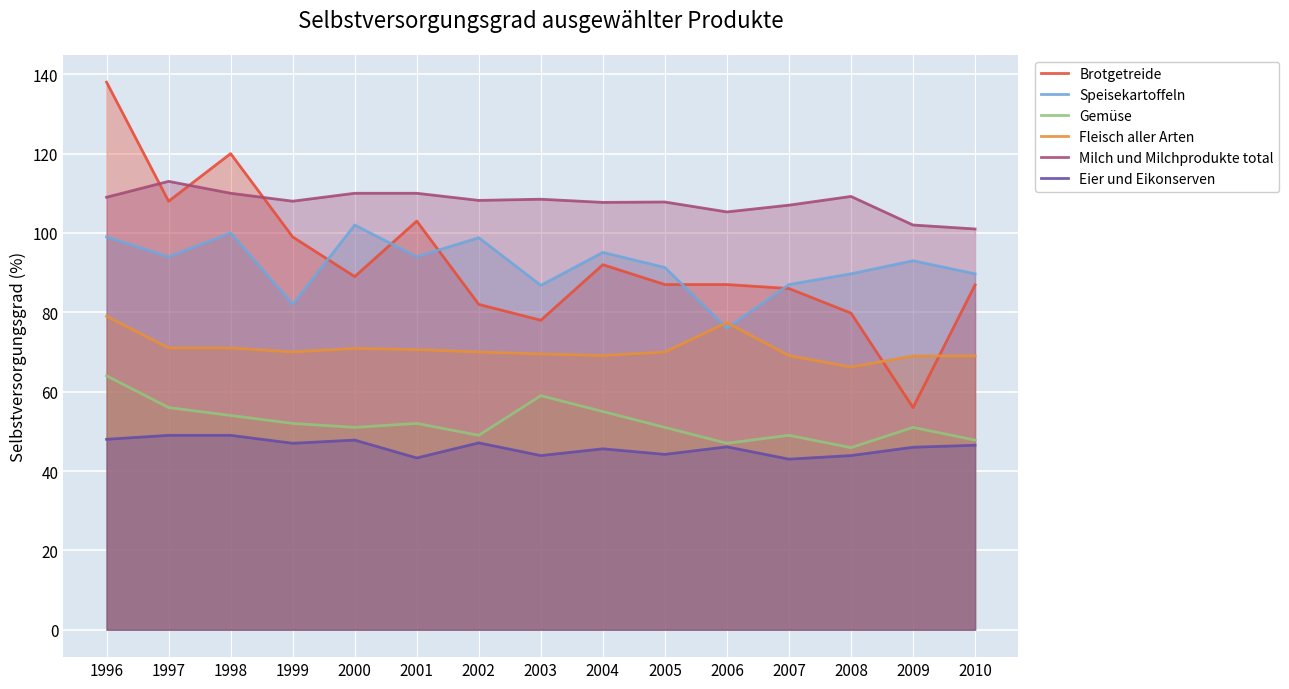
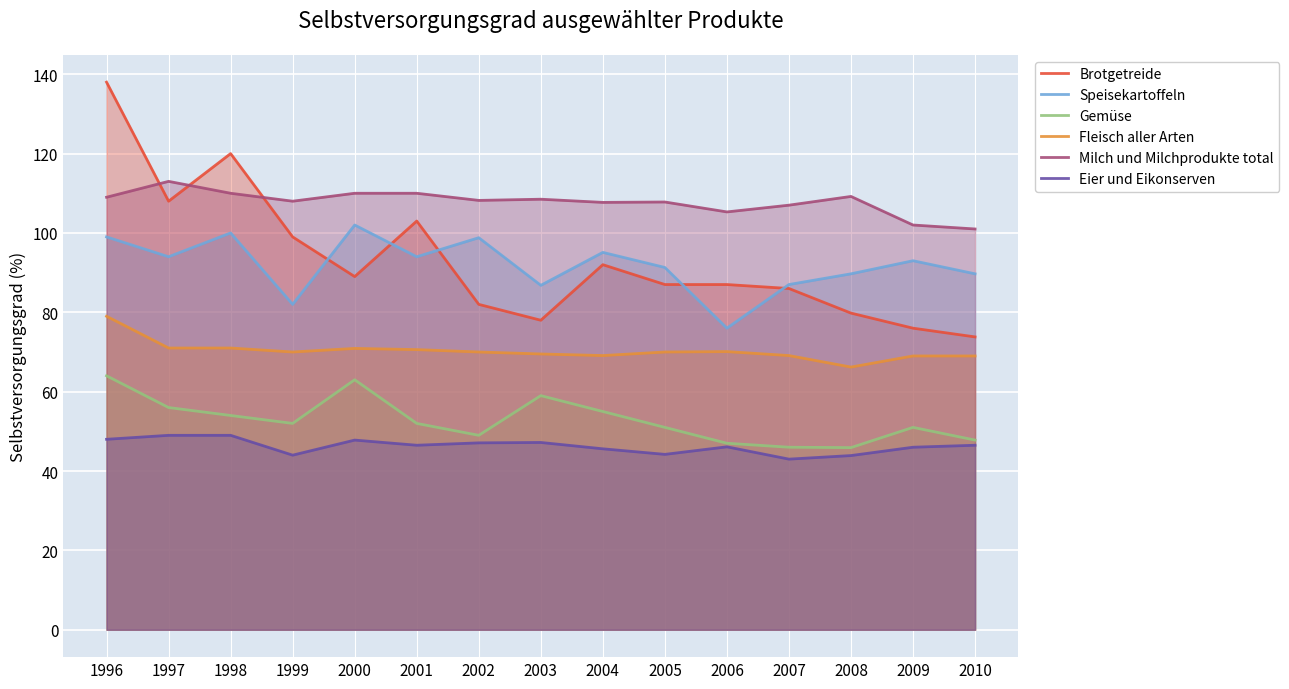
Eier und Eikonserven, 1999: 47 -> 44
Gemüse, 2000: 51 -> 63
Eier und Eikonserven, 2001: 43 -> 47
Eier und Eikonserven, 2003: 44 -> 47
Fleisch aller Arten, 2006: 77 -> 70
Gemüse, 2007: 49 -> 46
Brotgetreide, 2009: 56 -> 76
Brotgetreide, 2010: 87 -> 74
